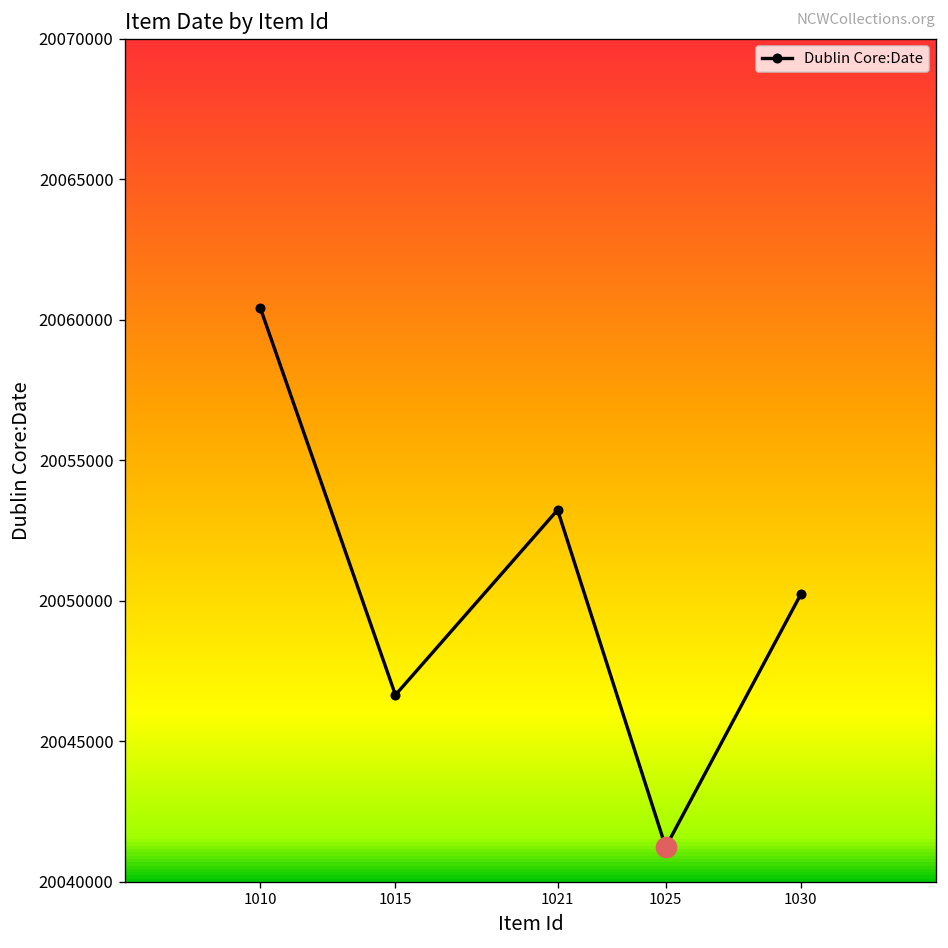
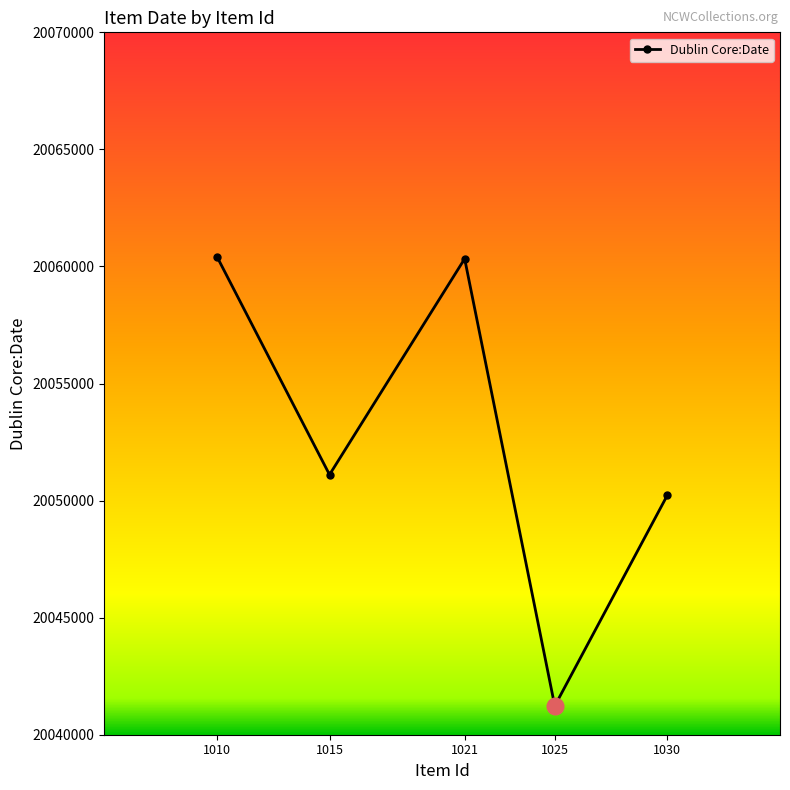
Dublin Core:Date, 1015: 20046600 -> 20051100
Dublin Core:Date, 1021: 20053200 -> 20060300
